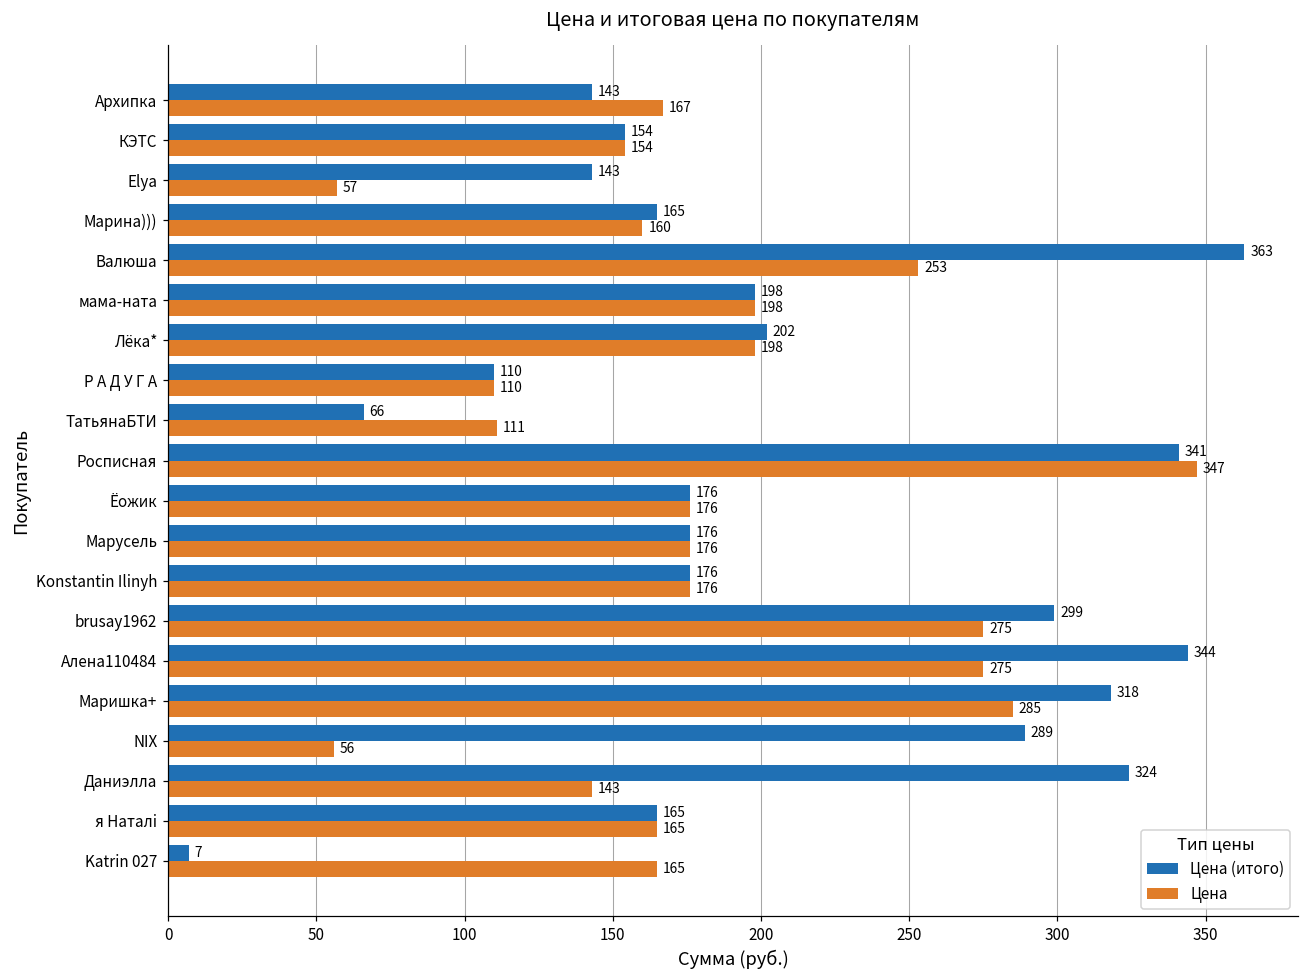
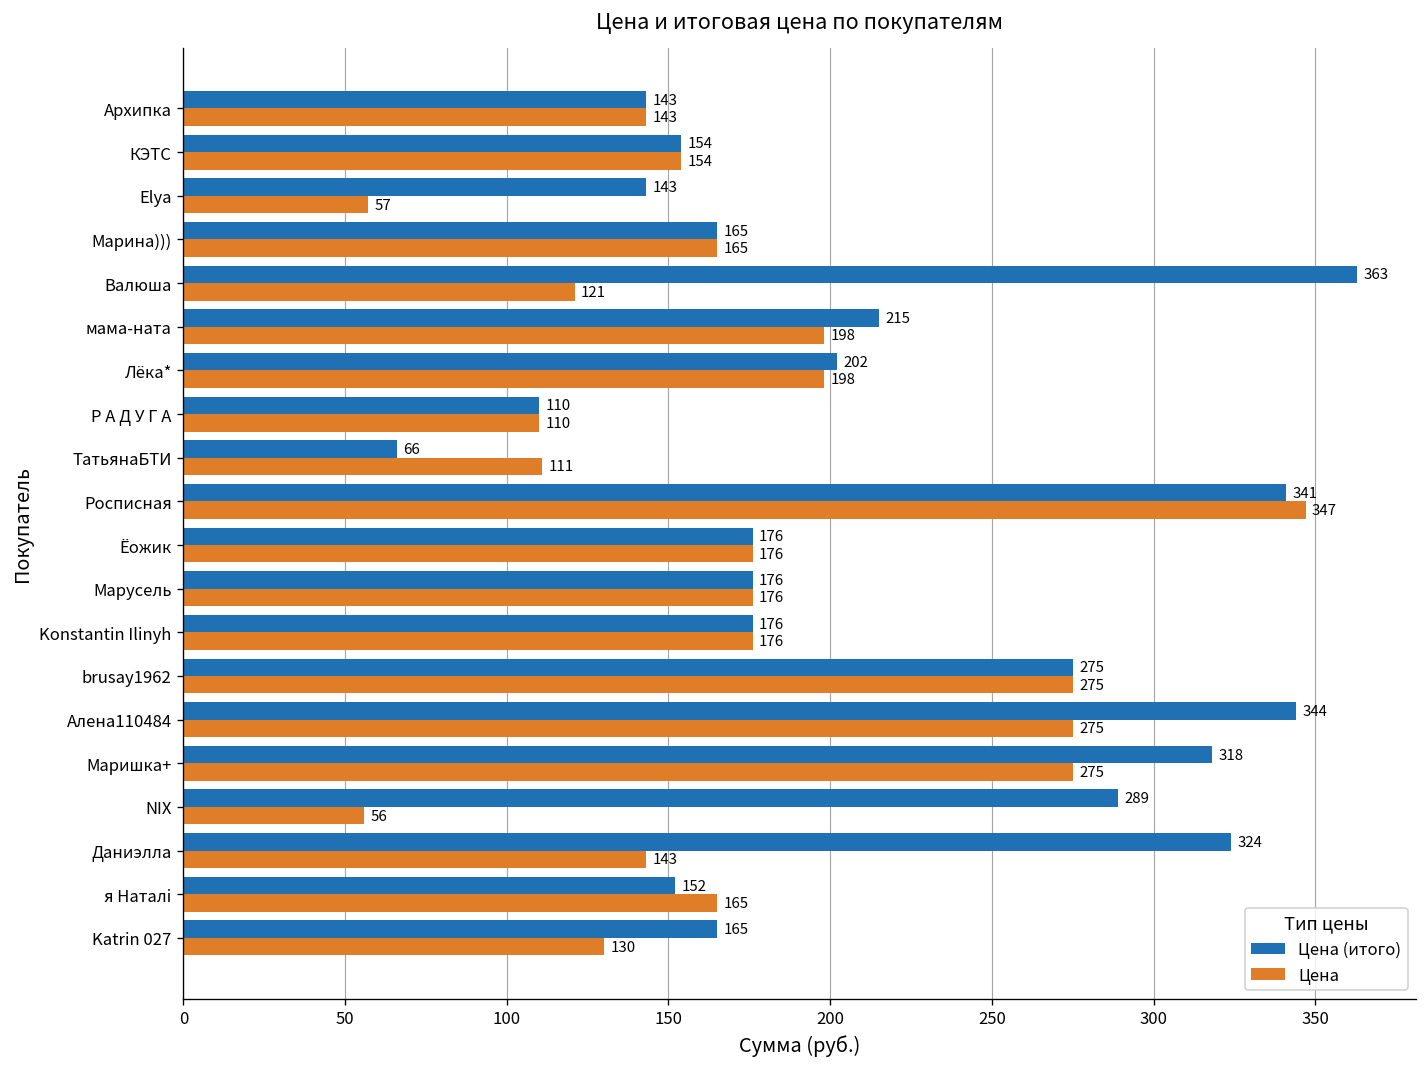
Цена, Архипка: 167 -> 143
Цена, Марина))): 160 -> 165
Цена, Валюша: 253 -> 121
Цена (итого), мама-ната: 198 -> 215
Цена (итого), brusay1962: 299 -> 275
Цена, Маришка+: 285 -> 275
Цена (итого), я Наталi: 165 -> 152
Цена (итого), Katrin 027: 7 -> 165
Цена, Katrin 027: 165 -> 130
